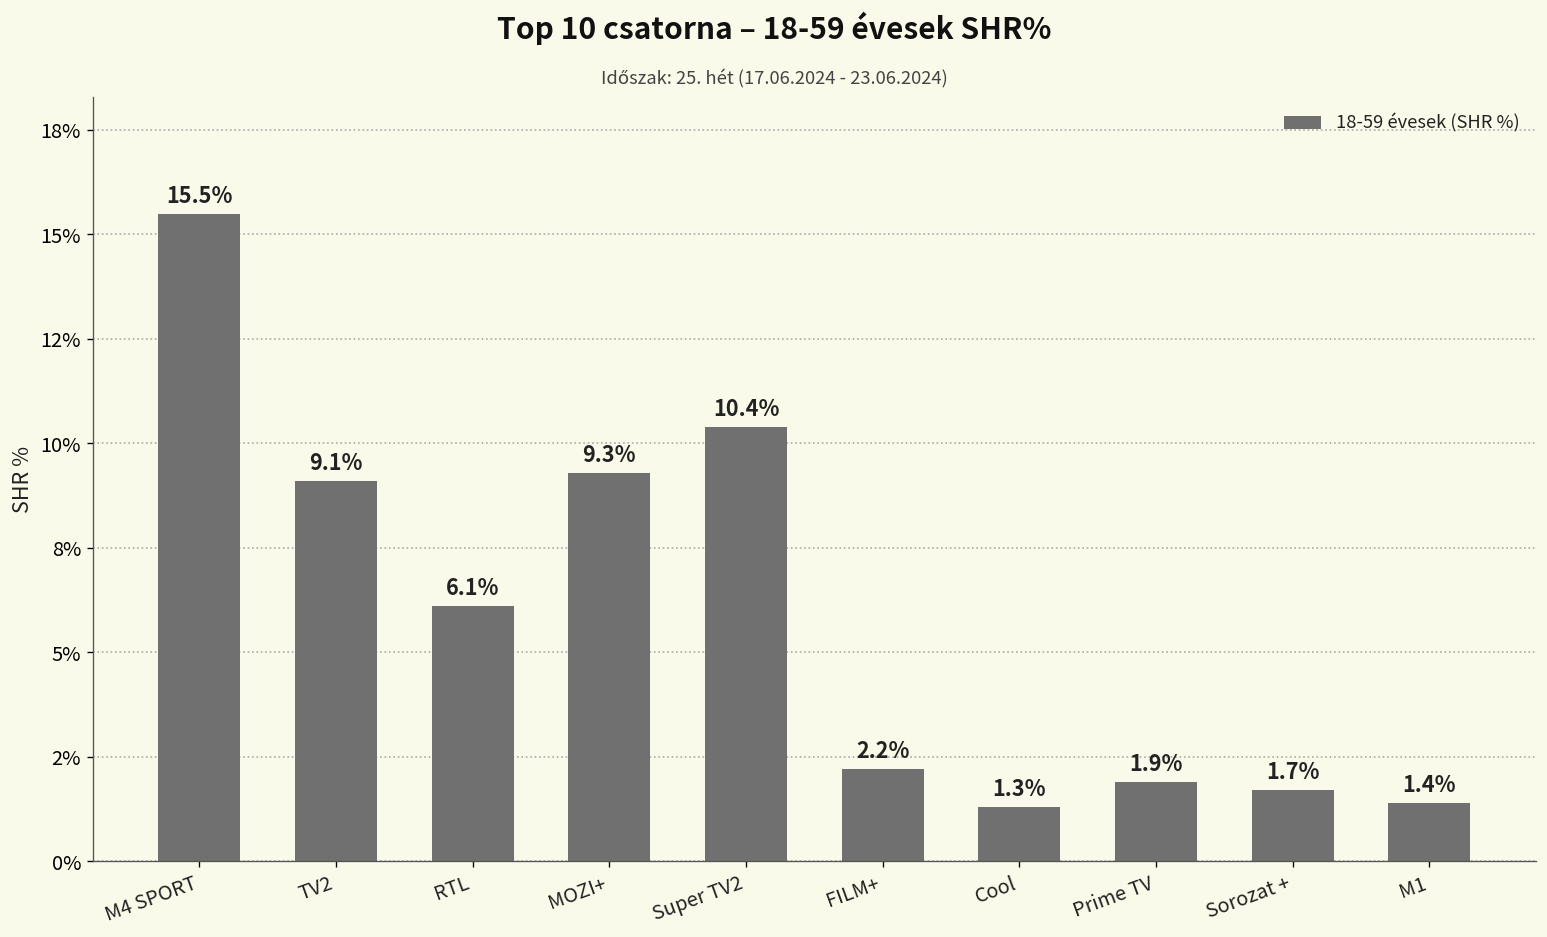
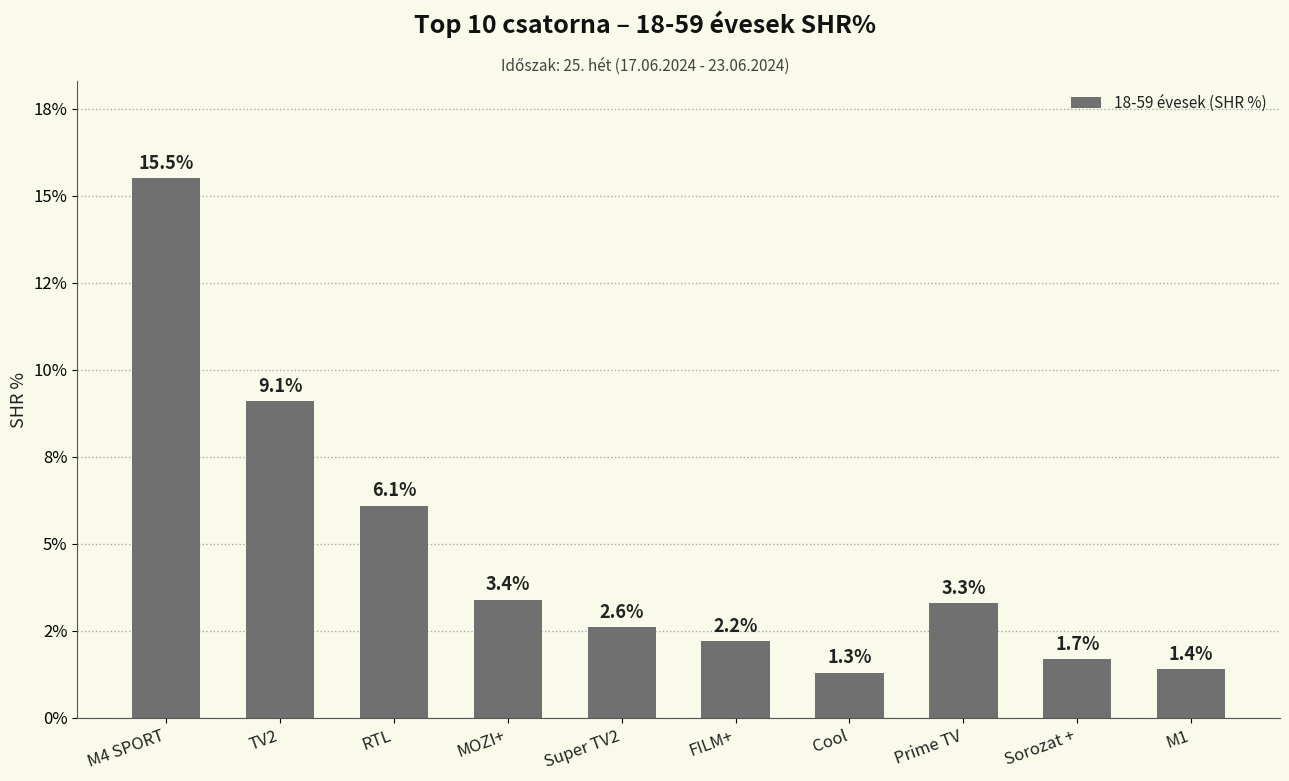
MOZI+: 9.3% -> 3.4%
Super TV2: 10.4% -> 2.6%
Prime TV: 1.9% -> 3.3%
